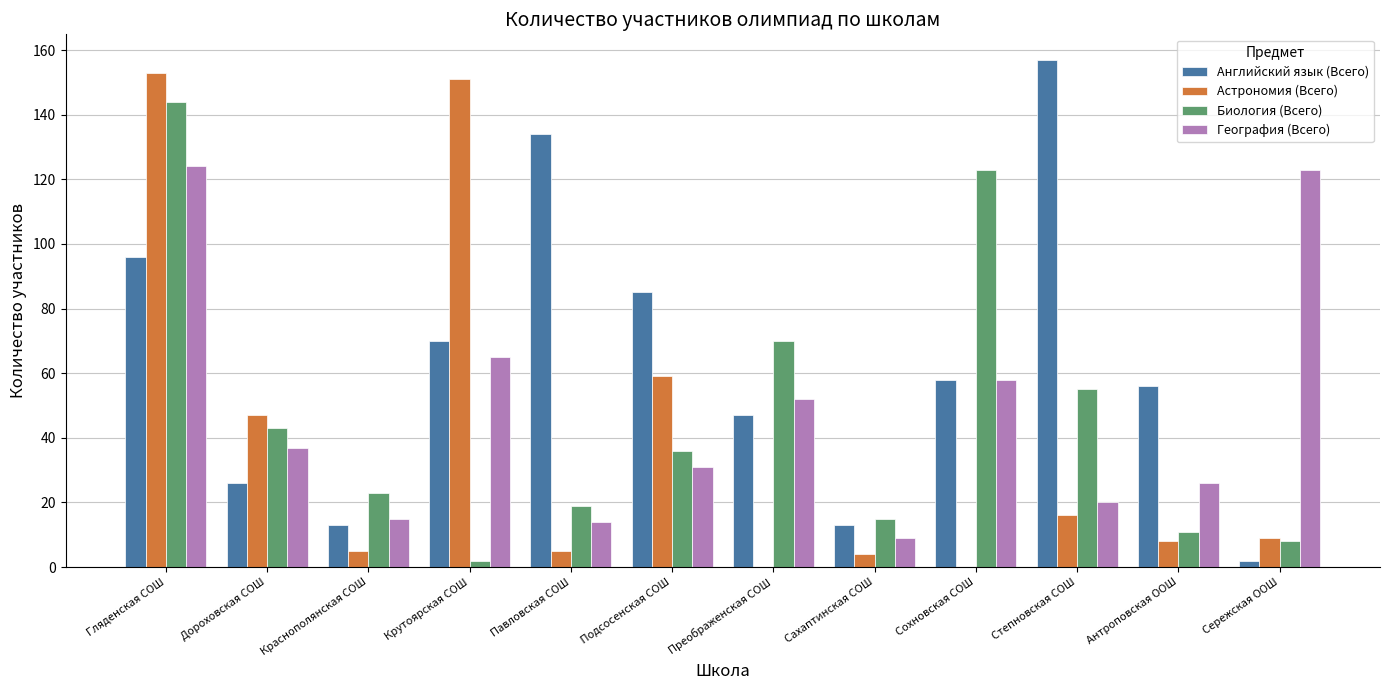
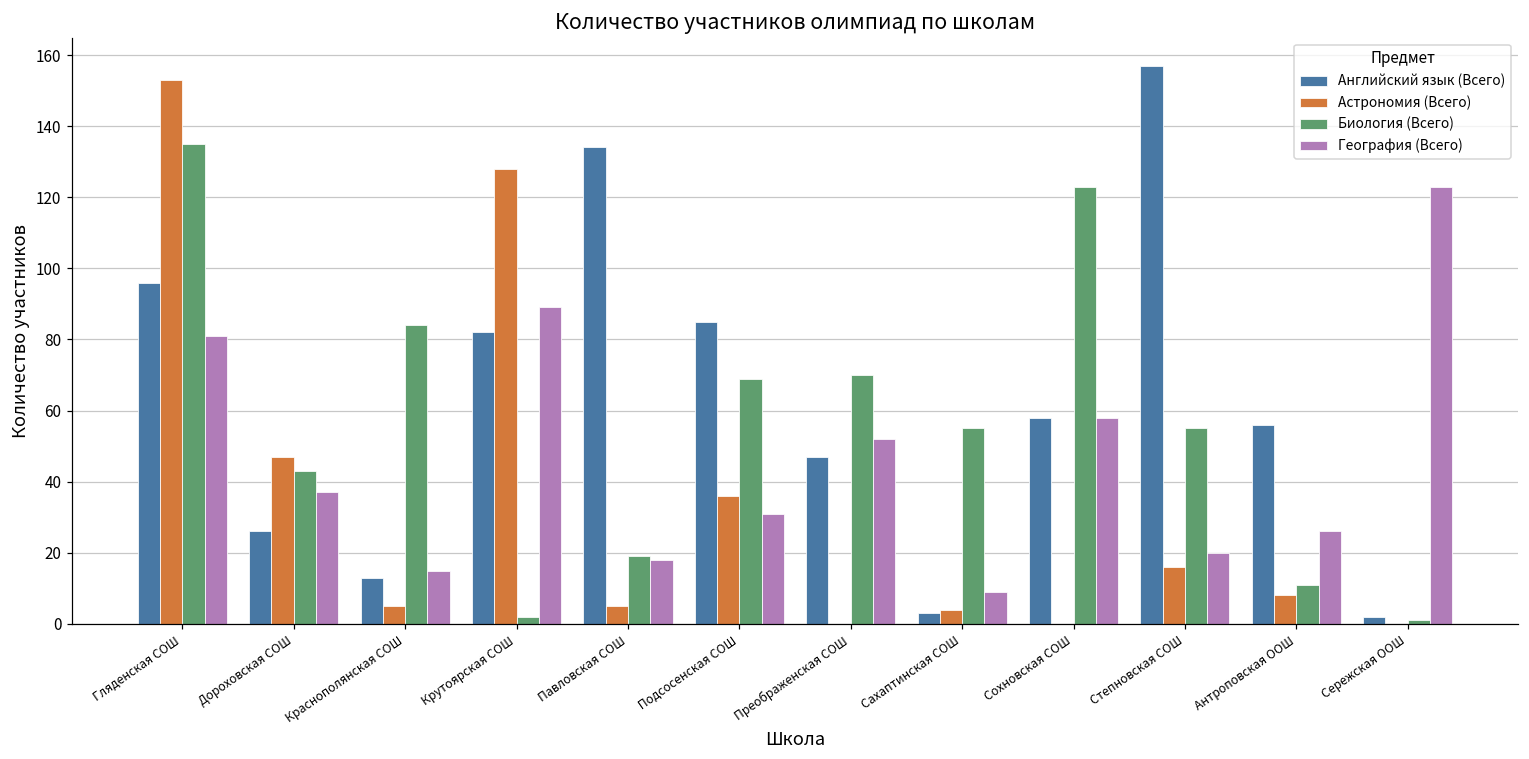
Биология (Всего), Гляденская СОШ: 144 -> 135
География (Всего), Гляденская СОШ: 124 -> 81
Биология (Всего), Краснополянская СОШ: 23 -> 84
Английский язык (Всего), Крутоярская СОШ: 70 -> 82
Астрономия (Всего), Крутоярская СОШ: 151 -> 128
География (Всего), Крутоярская СОШ: 65 -> 89
География (Всего), Павловская СОШ: 14 -> 18
Астрономия (Всего), Подсосенская СОШ: 59 -> 36
Биология (Всего), Подсосенская СОШ: 36 -> 69
Английский язык (Всего), Сахаптинская СОШ: 13 -> 3
Биология (Всего), Сахаптинская СОШ: 15 -> 55
Астрономия (Всего), Сережская ООШ: 9 -> 0
Биология (Всего), Сережская ООШ: 8 -> 1
